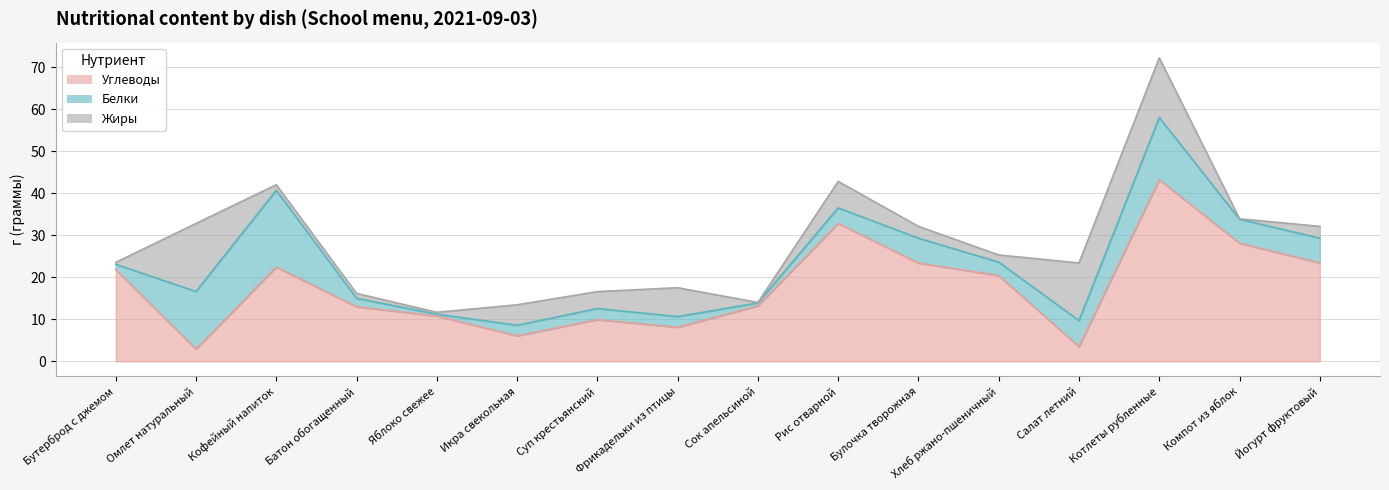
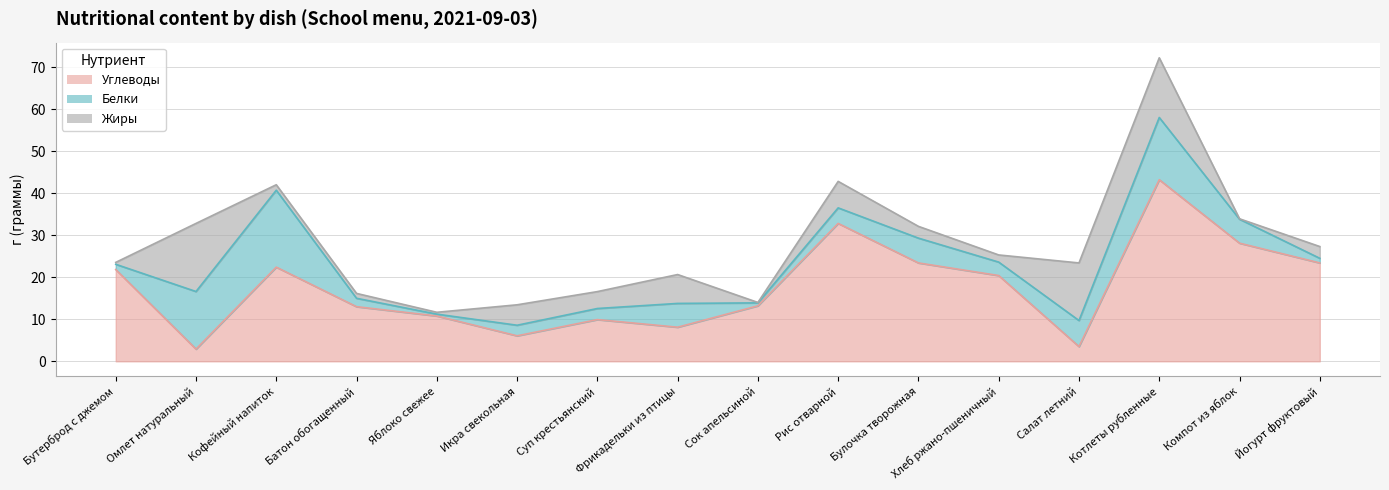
Белки, Фрикадельки из птицы: 3 -> 6
Белки, Йогурт фруктовый: 6 -> 1
